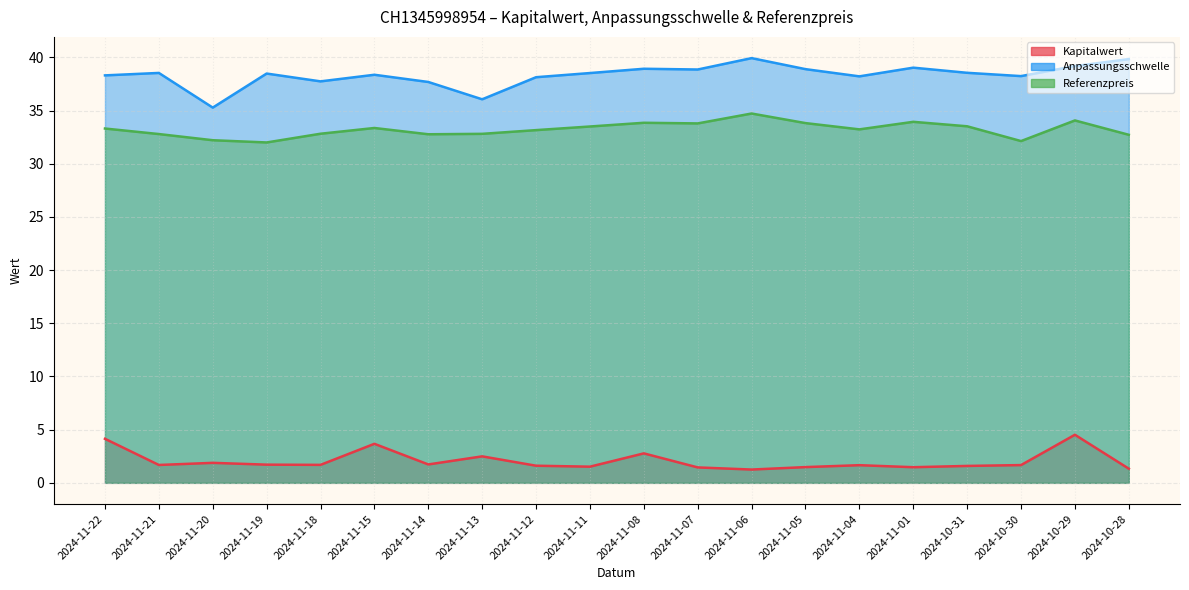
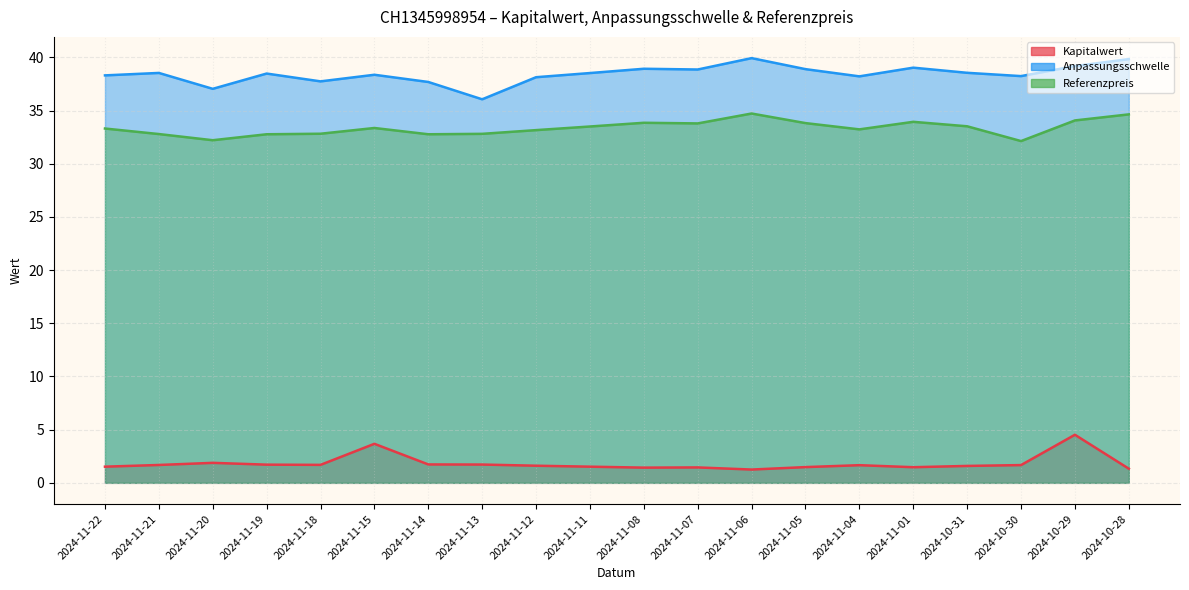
Kapitalwert, 2024-11-22: 4.1 -> 1.5
Anpassungsschwelle, 2024-11-20: 35.3 -> 37.0
Referenzpreis, 2024-11-19: 32.0 -> 32.8
Kapitalwert, 2024-11-13: 2.5 -> 1.7
Kapitalwert, 2024-11-08: 2.8 -> 1.4
Referenzpreis, 2024-10-28: 32.7 -> 34.6
